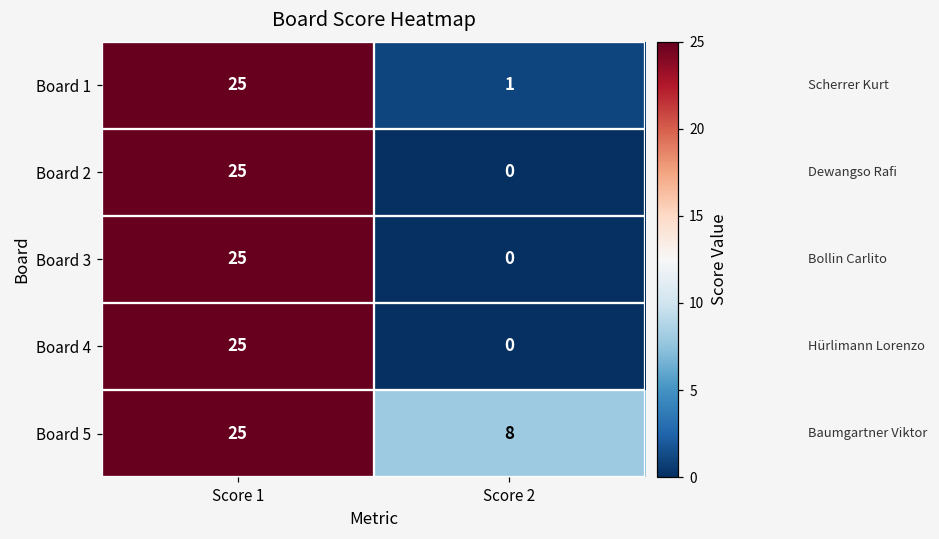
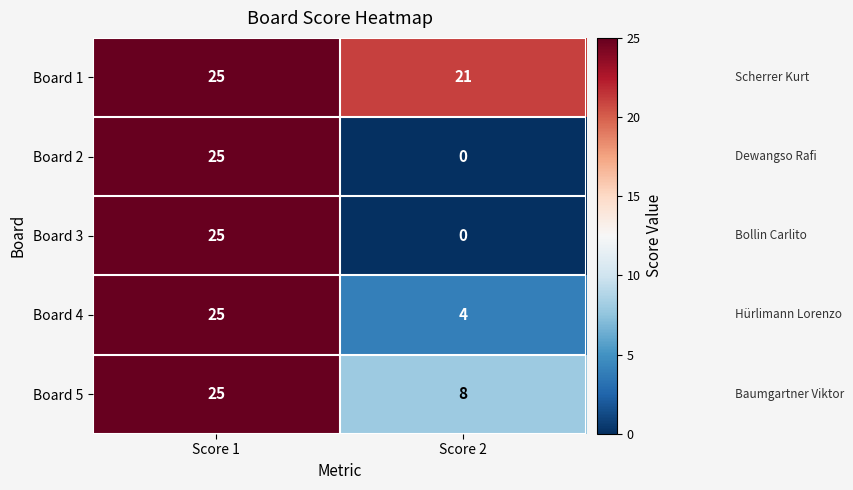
Board 1, Score 2: 1 -> 21
Board 4, Score 2: 0 -> 4
